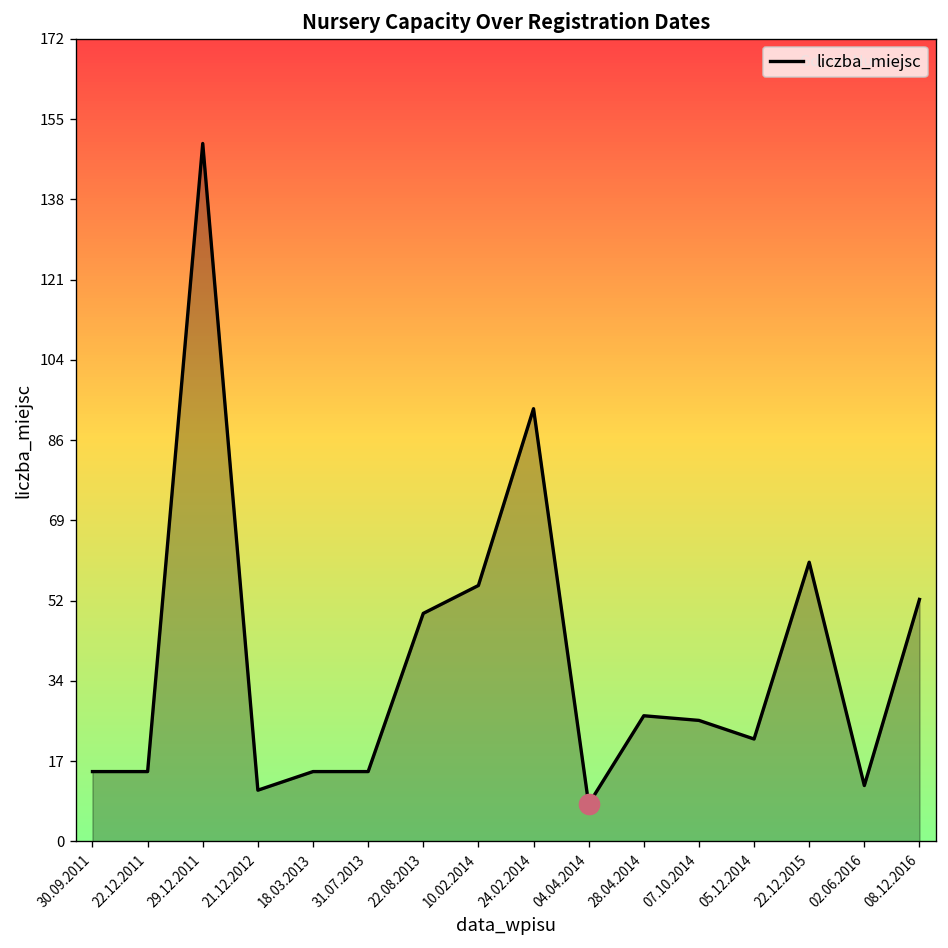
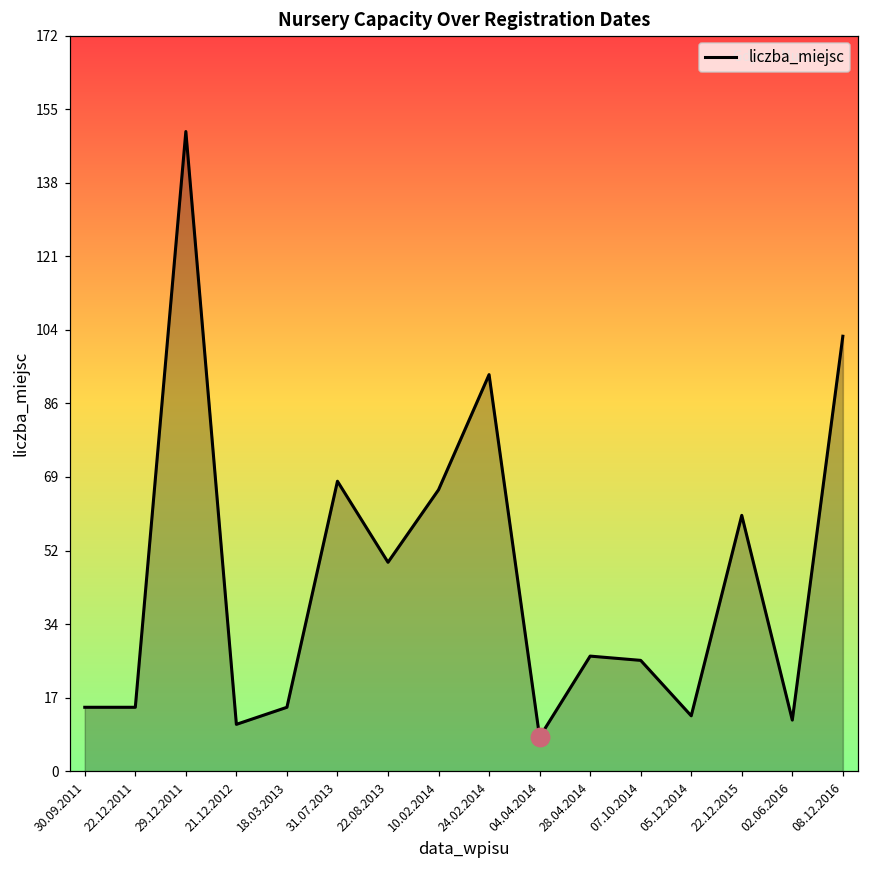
liczba_miejsc, 31.07.2013: 15 -> 68
liczba_miejsc, 10.02.2014: 55 -> 66
liczba_miejsc, 05.12.2014: 22 -> 13
liczba_miejsc, 08.12.2016: 52 -> 102
